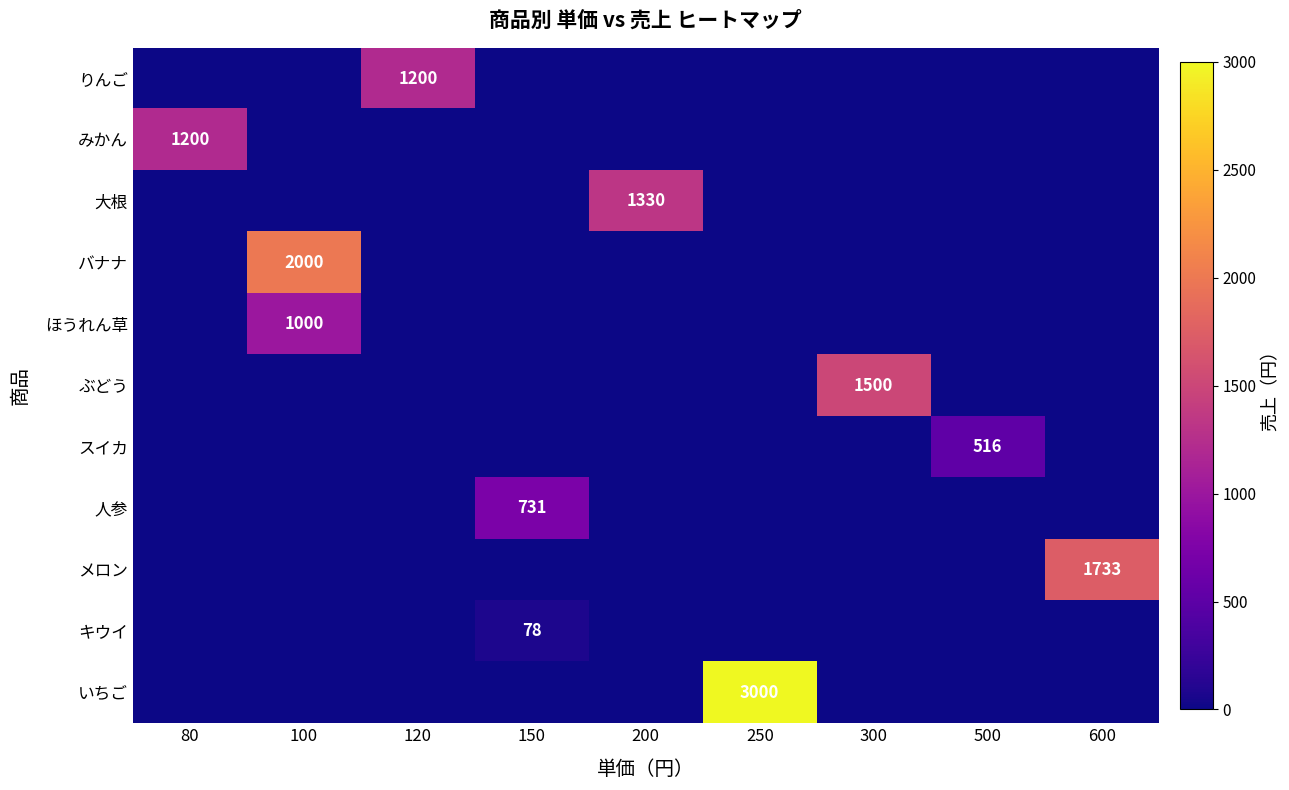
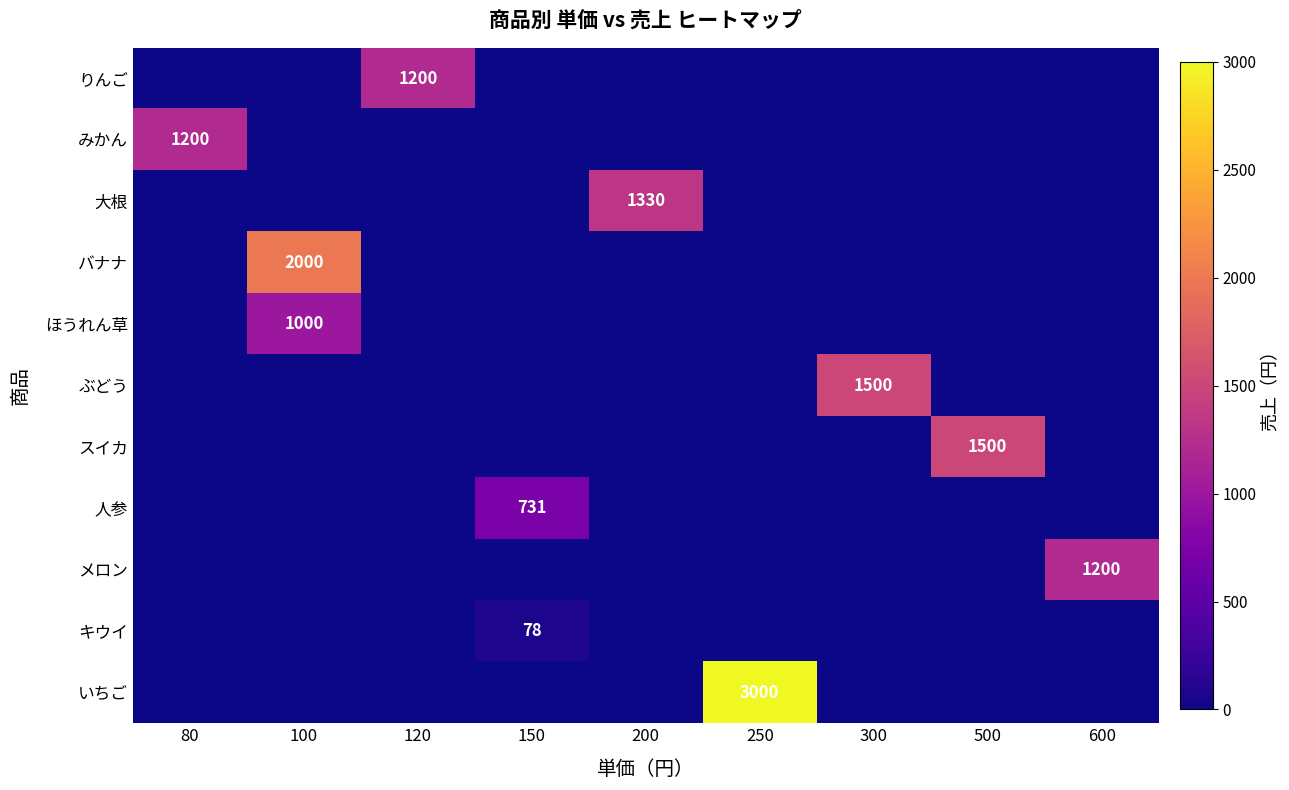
スイカ, 500: 516 -> 1500
メロン, 600: 1733 -> 1200
